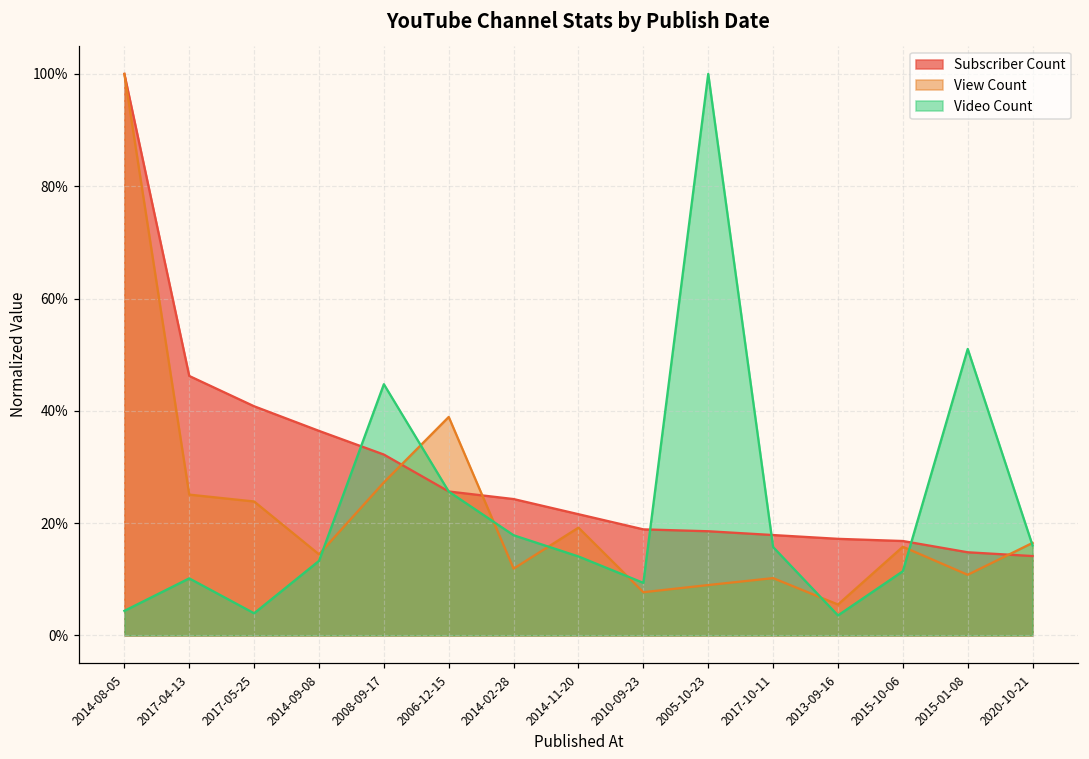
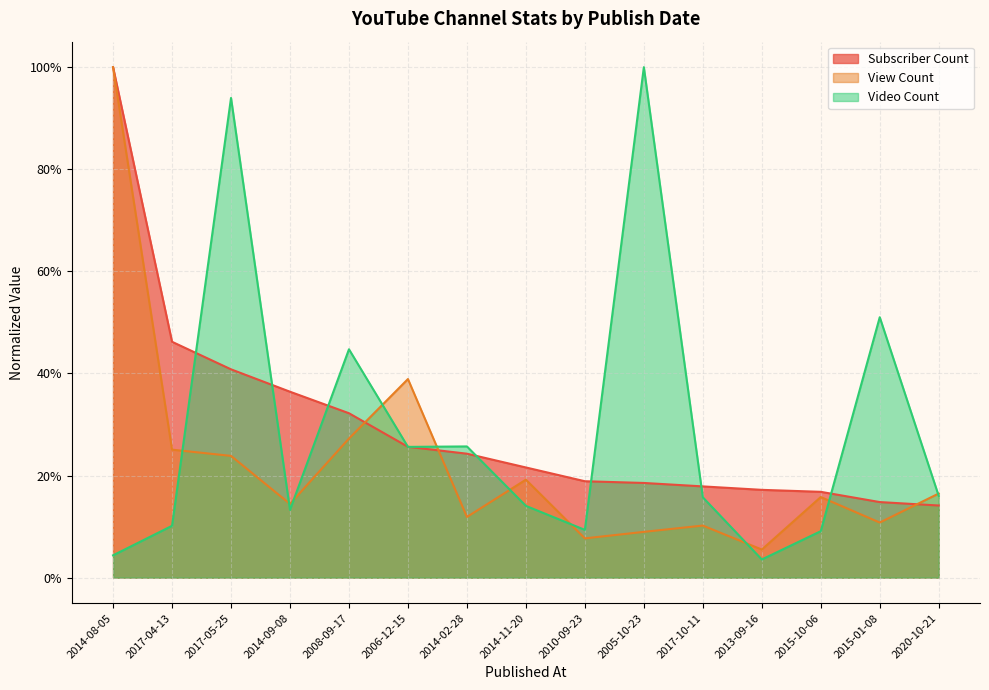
Video Count, 2017-05-25: 4% -> 94%
Video Count, 2014-02-28: 18% -> 26%
Video Count, 2015-10-06: 11% -> 9%
